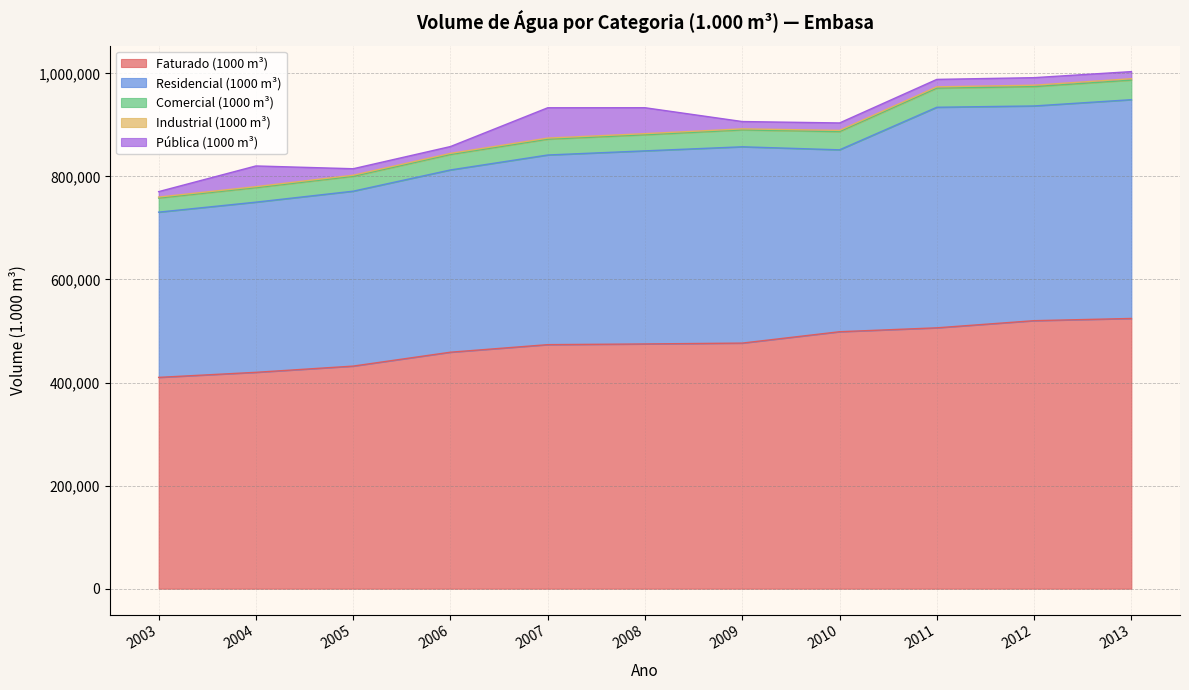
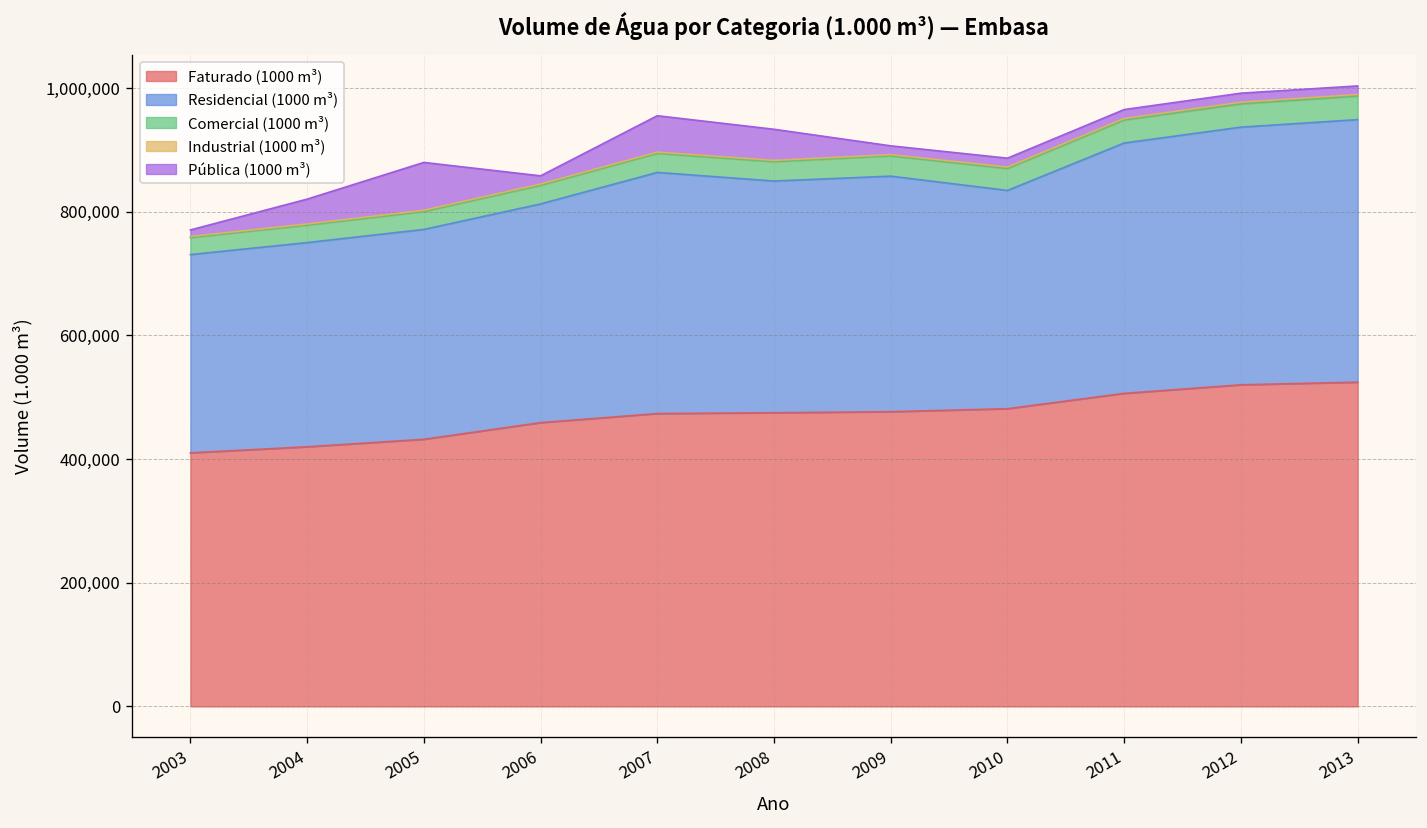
Pública (1000 m³), 2005: 10,000 -> 80,000
Residencial (1000 m³), 2007: 370,000 -> 390,000
Faturado (1000 m³), 2010: 500,000 -> 480,000
Residencial (1000 m³), 2011: 430,000 -> 400,000
